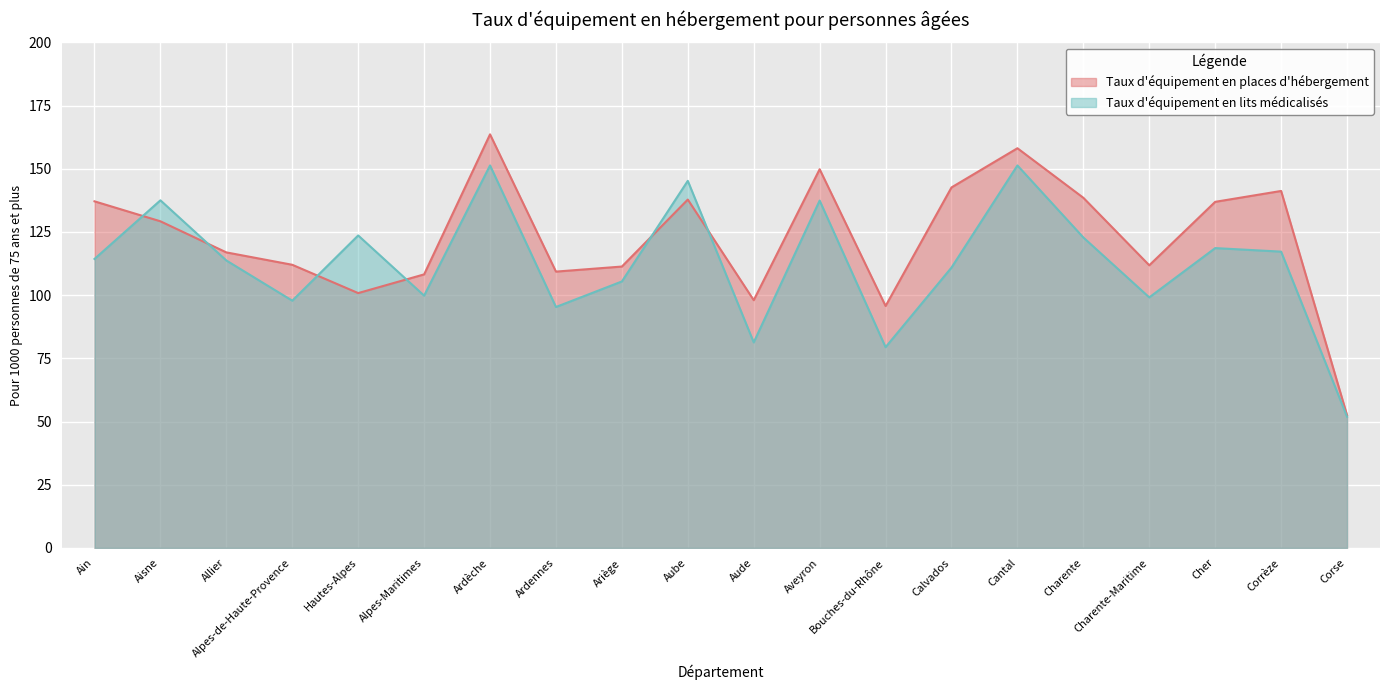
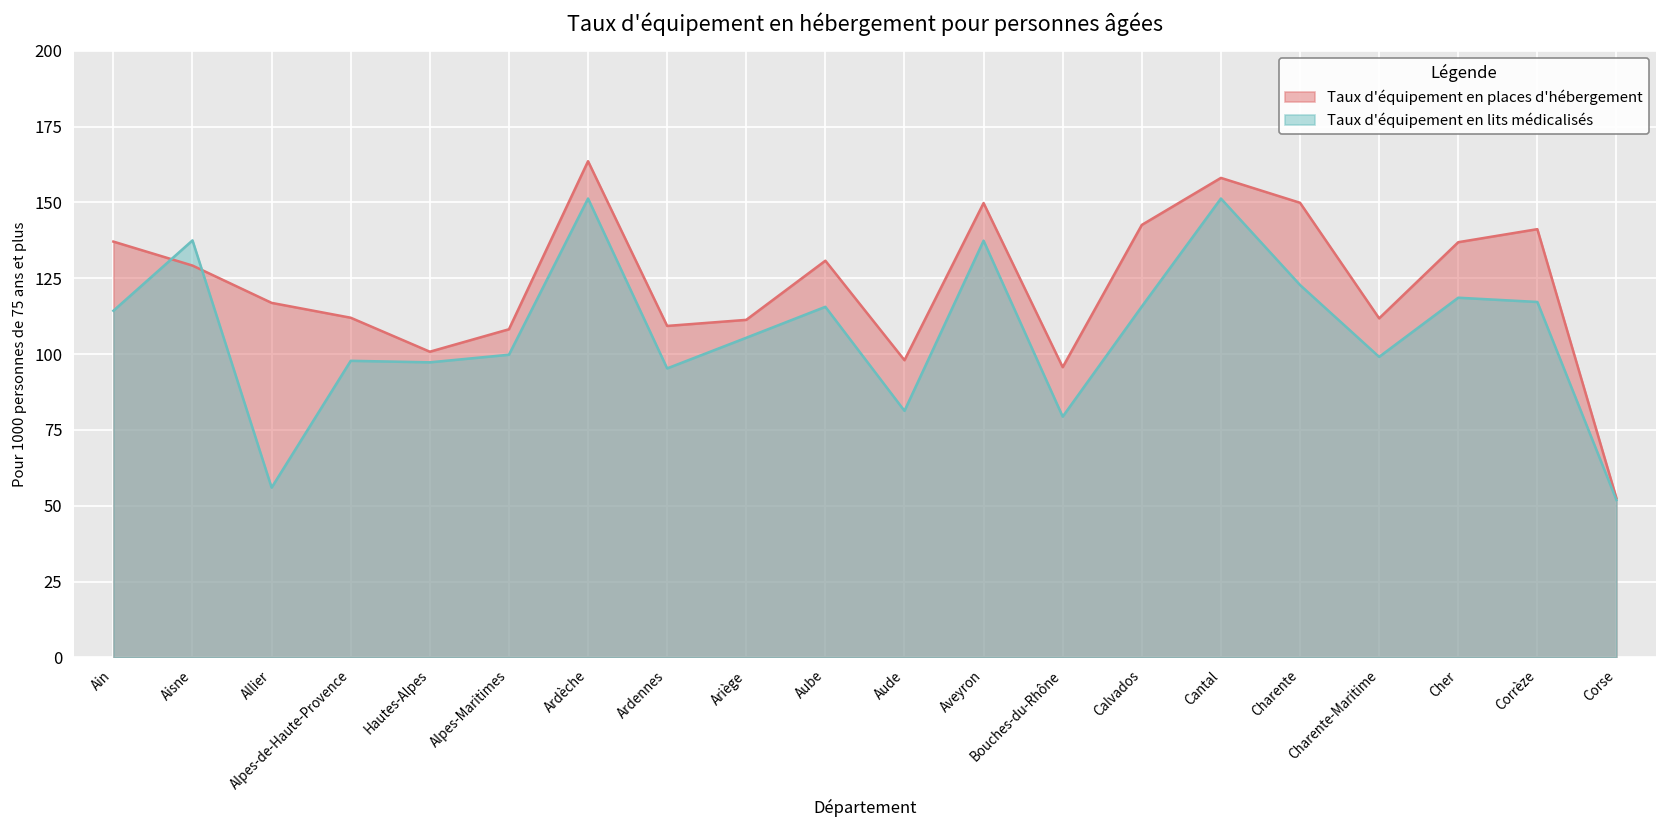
Taux d'équipement en lits médicalisés, Allier: 114 -> 56
Taux d'équipement en lits médicalisés, Hautes-Alpes: 124 -> 97
Taux d'équipement en places d'hébergement, Aube: 138 -> 131
Taux d'équipement en lits médicalisés, Aube: 145 -> 116
Taux d'équipement en lits médicalisés, Calvados: 111 -> 116
Taux d'équipement en places d'hébergement, Charente: 139 -> 150
